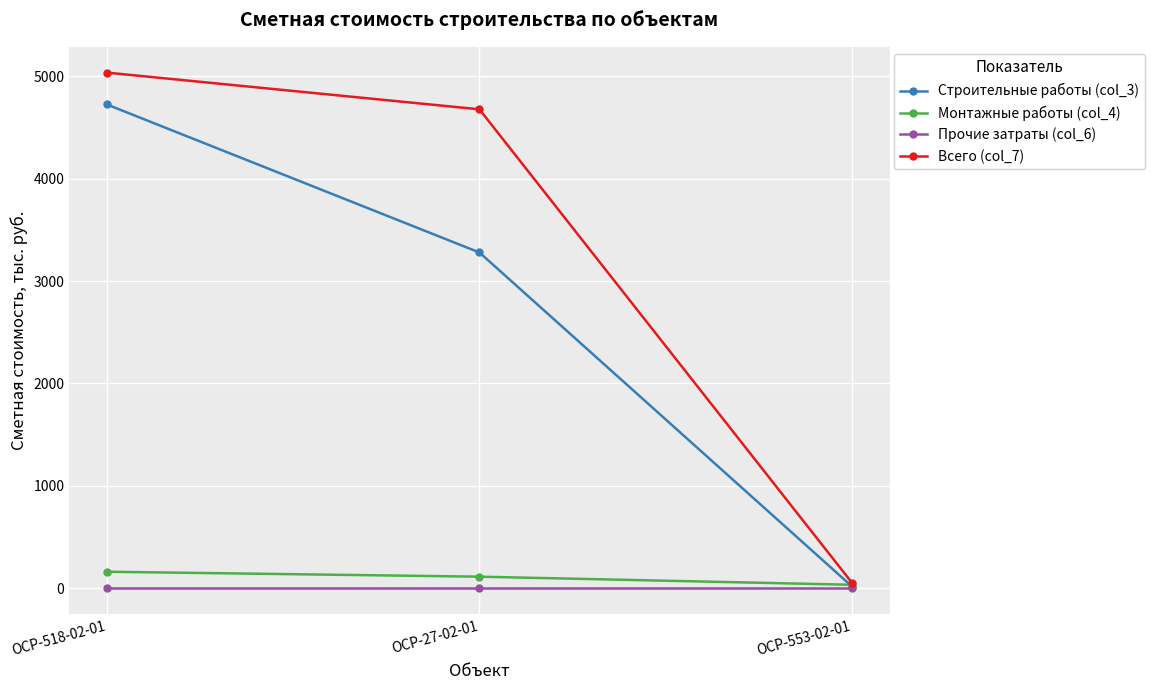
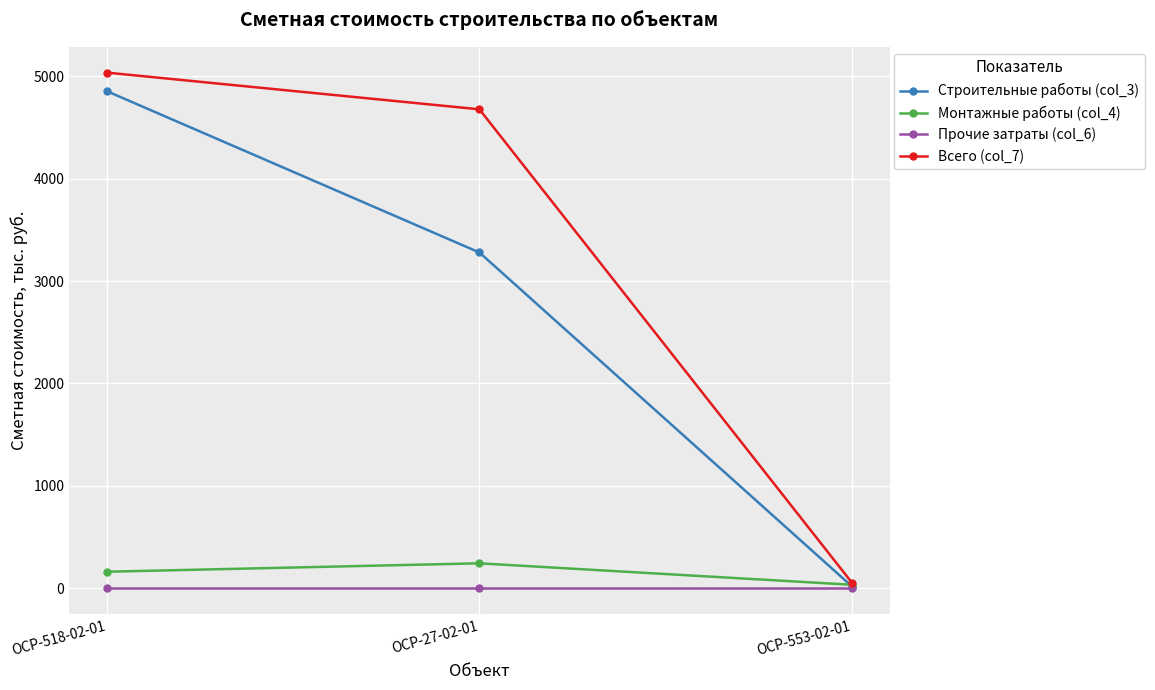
Строительные работы (col_3), ОСР-518-02-01: 4720 -> 4850
Монтажные работы (col_4), ОСР-27-02-01: 110 -> 240
